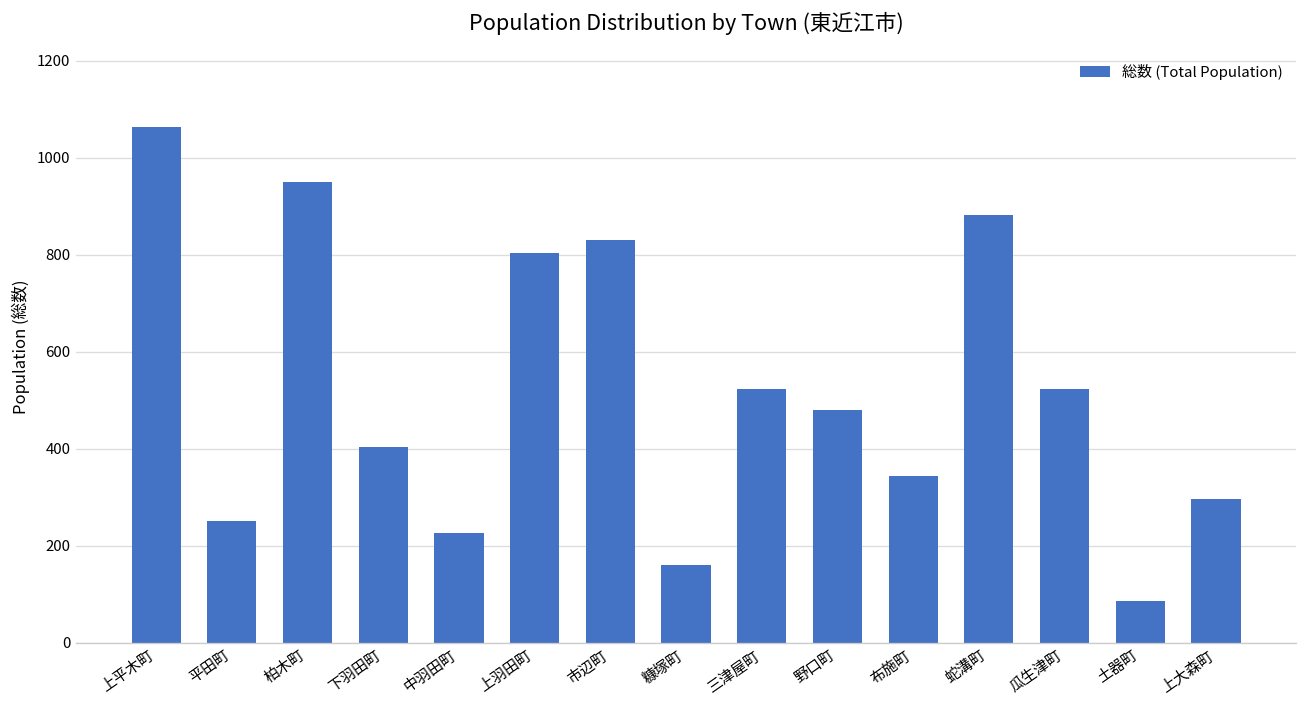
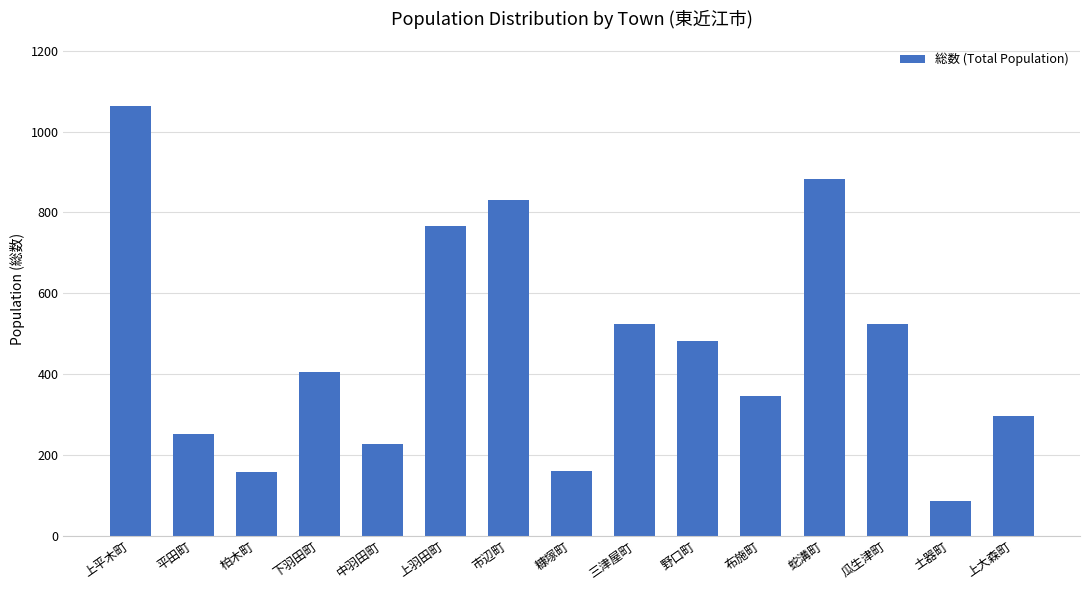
柏木町: 950 -> 160
上羽田町: 800 -> 770
